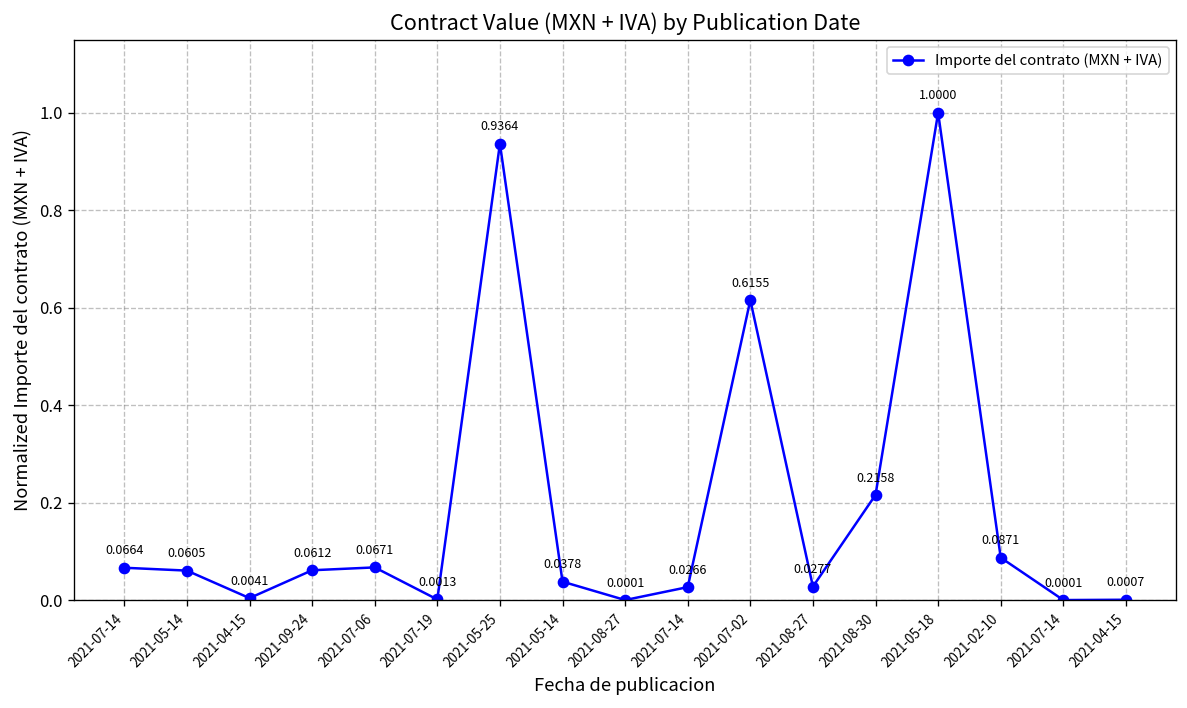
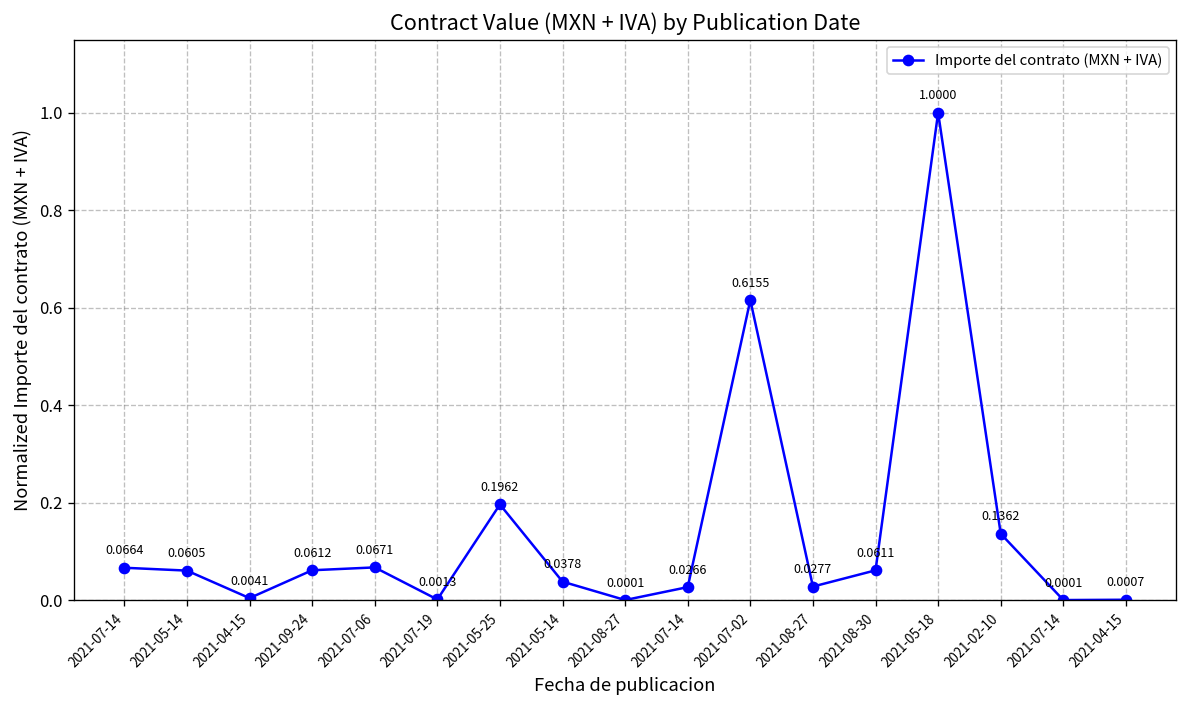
2021-05-25: 0.9364 -> 0.1962
2021-08-30: 0.2158 -> 0.0611
2021-02-10: 0.0871 -> 0.1362
